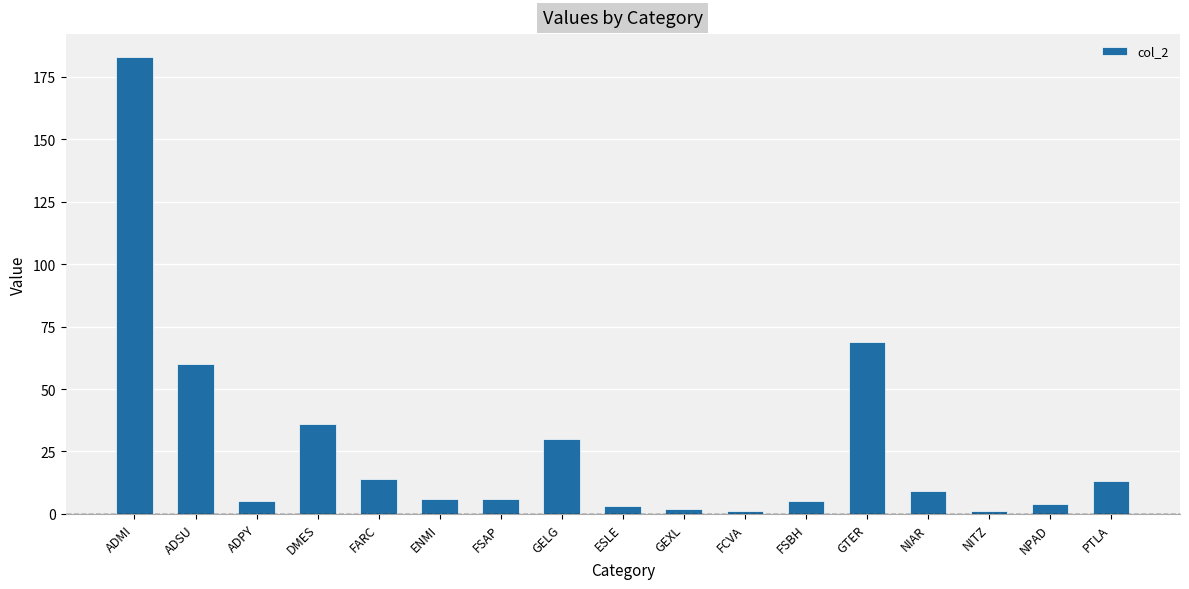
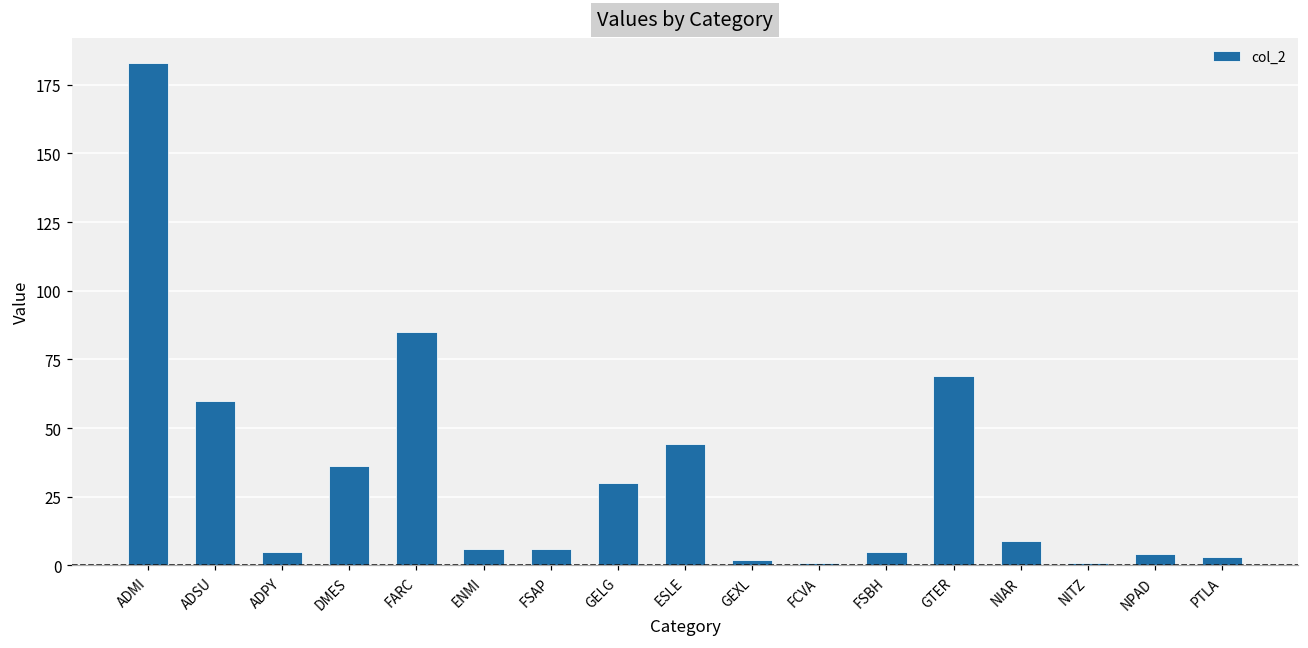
FARC: 14 -> 85
ESLE: 3 -> 44
PTLA: 13 -> 3
